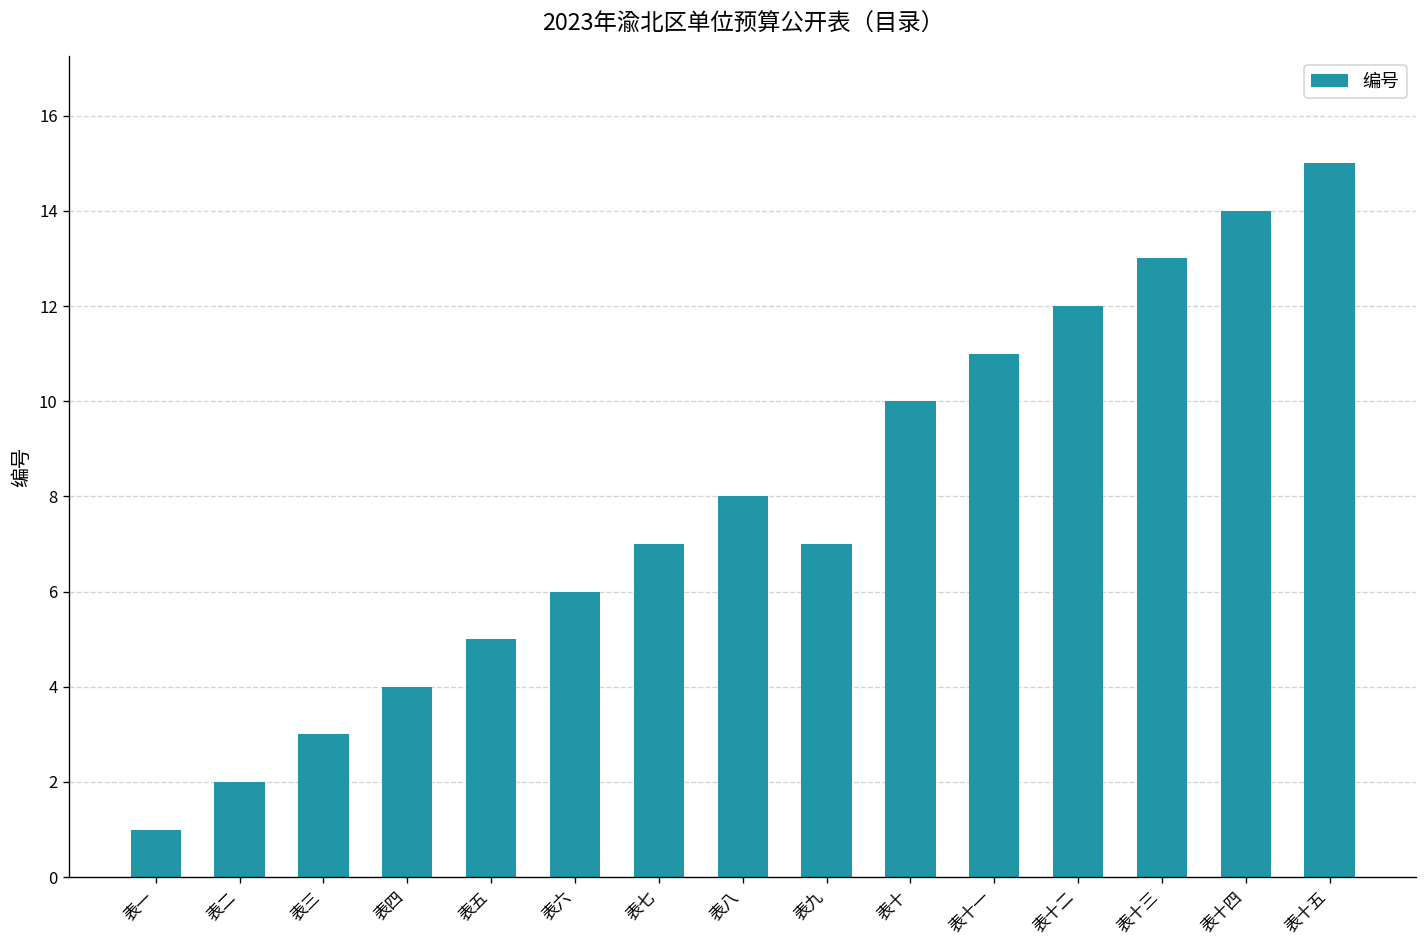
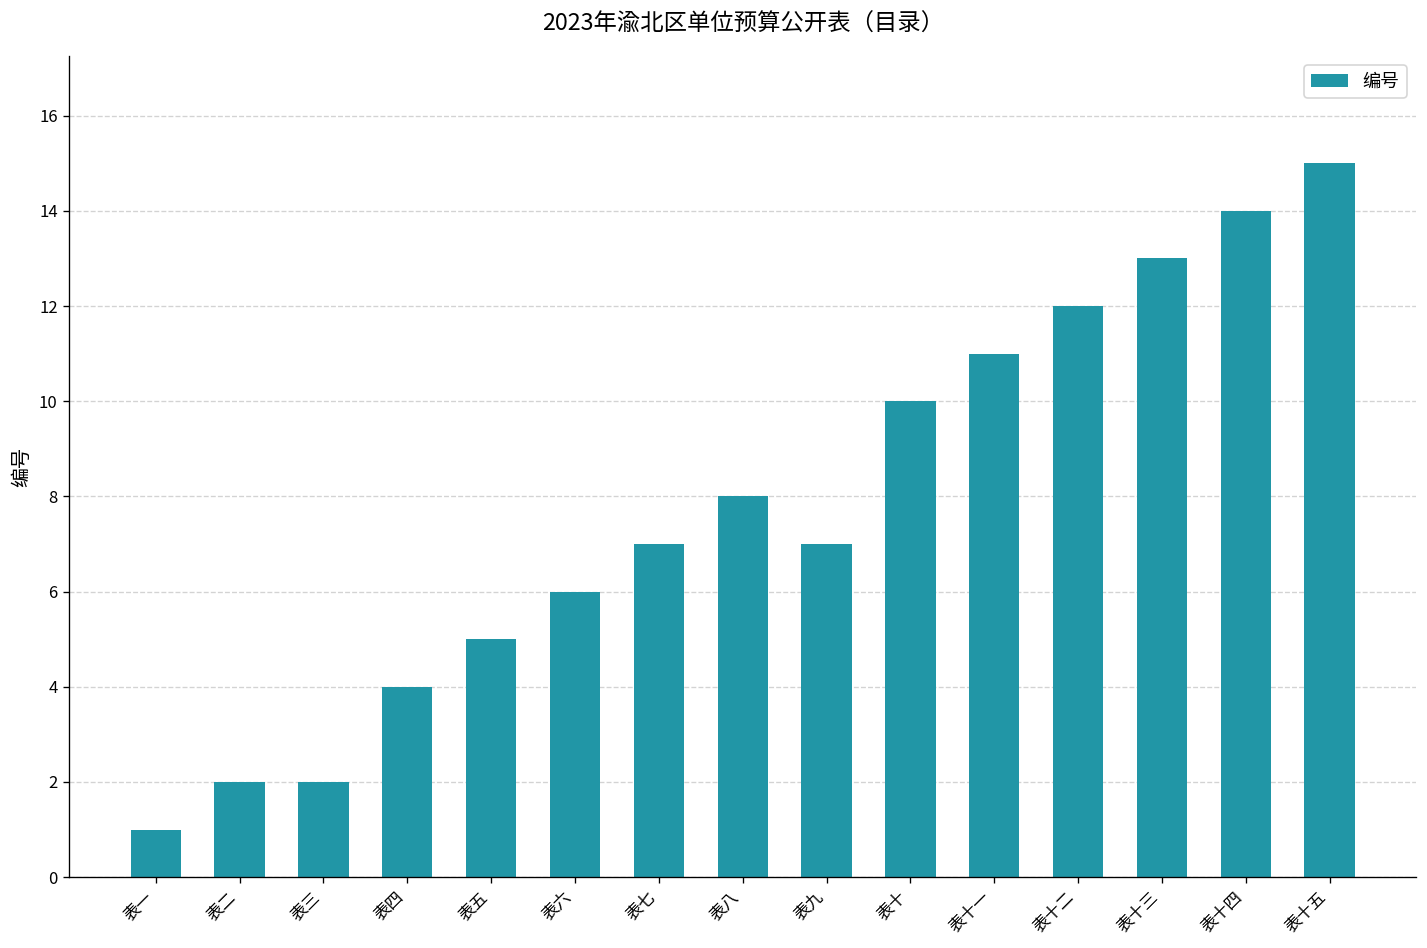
表三: 3 -> 2
